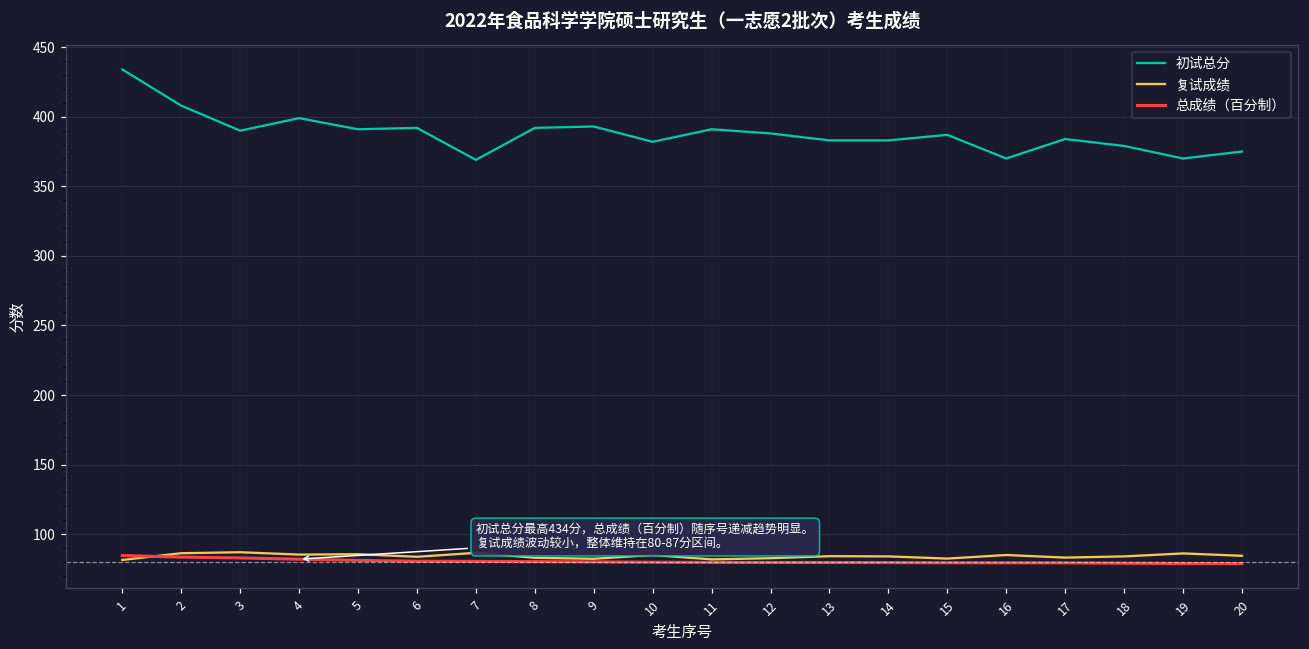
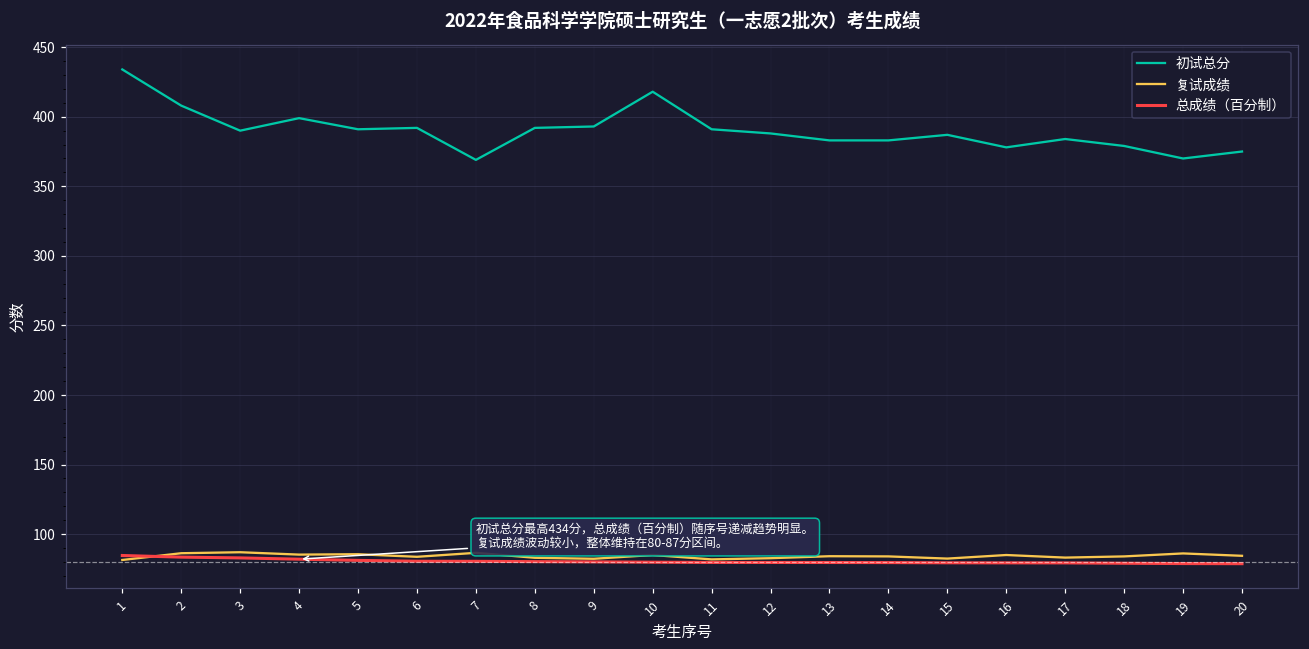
初试总分, 10: 382 -> 418
初试总分, 16: 370 -> 378
